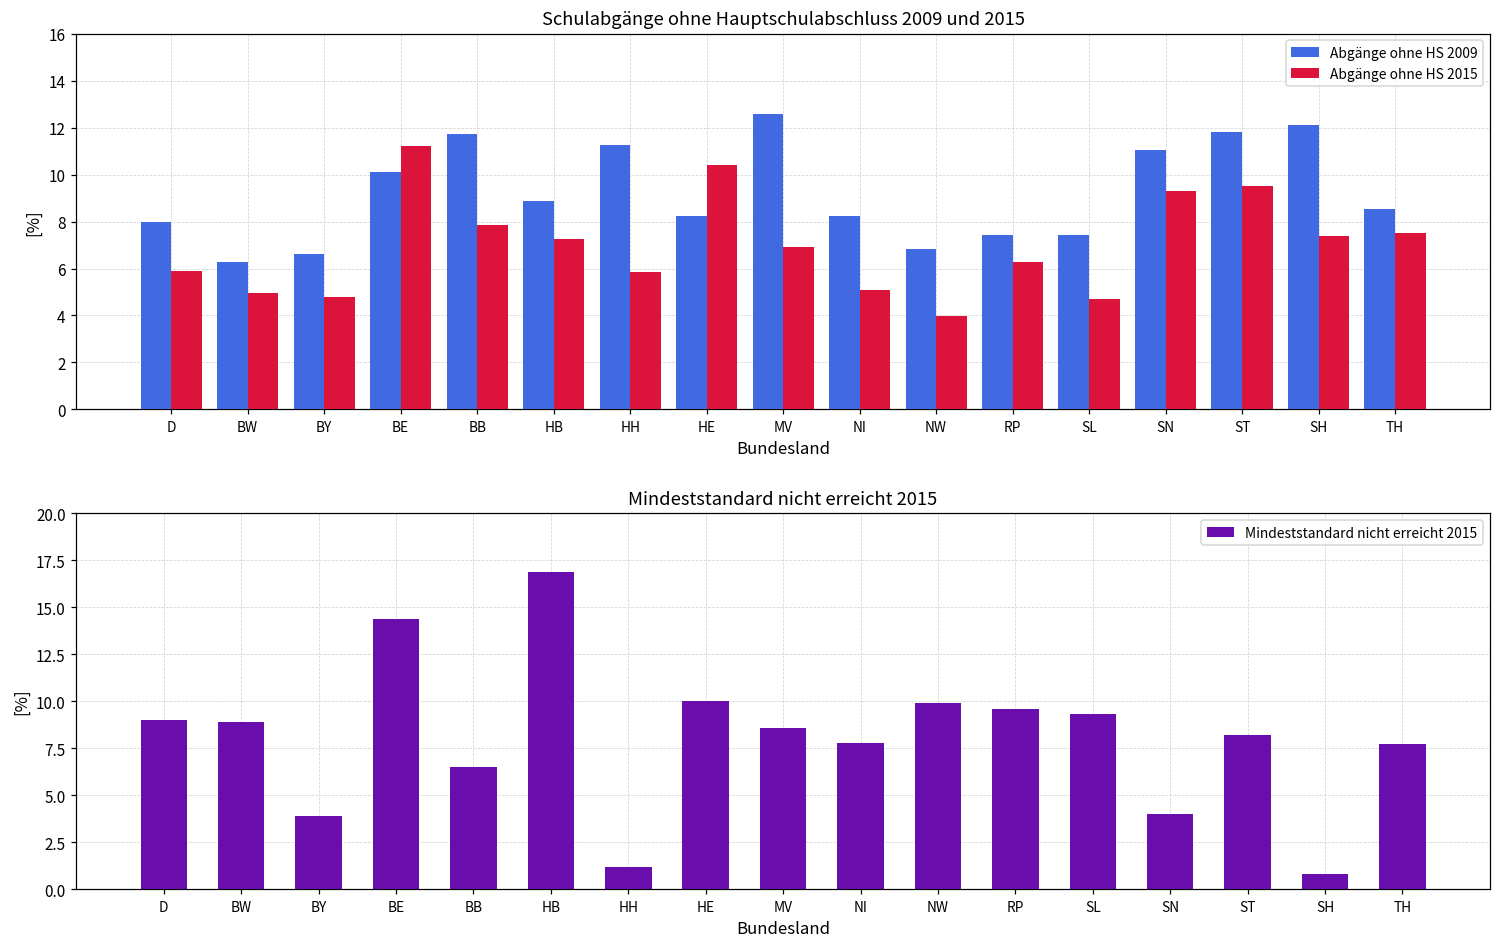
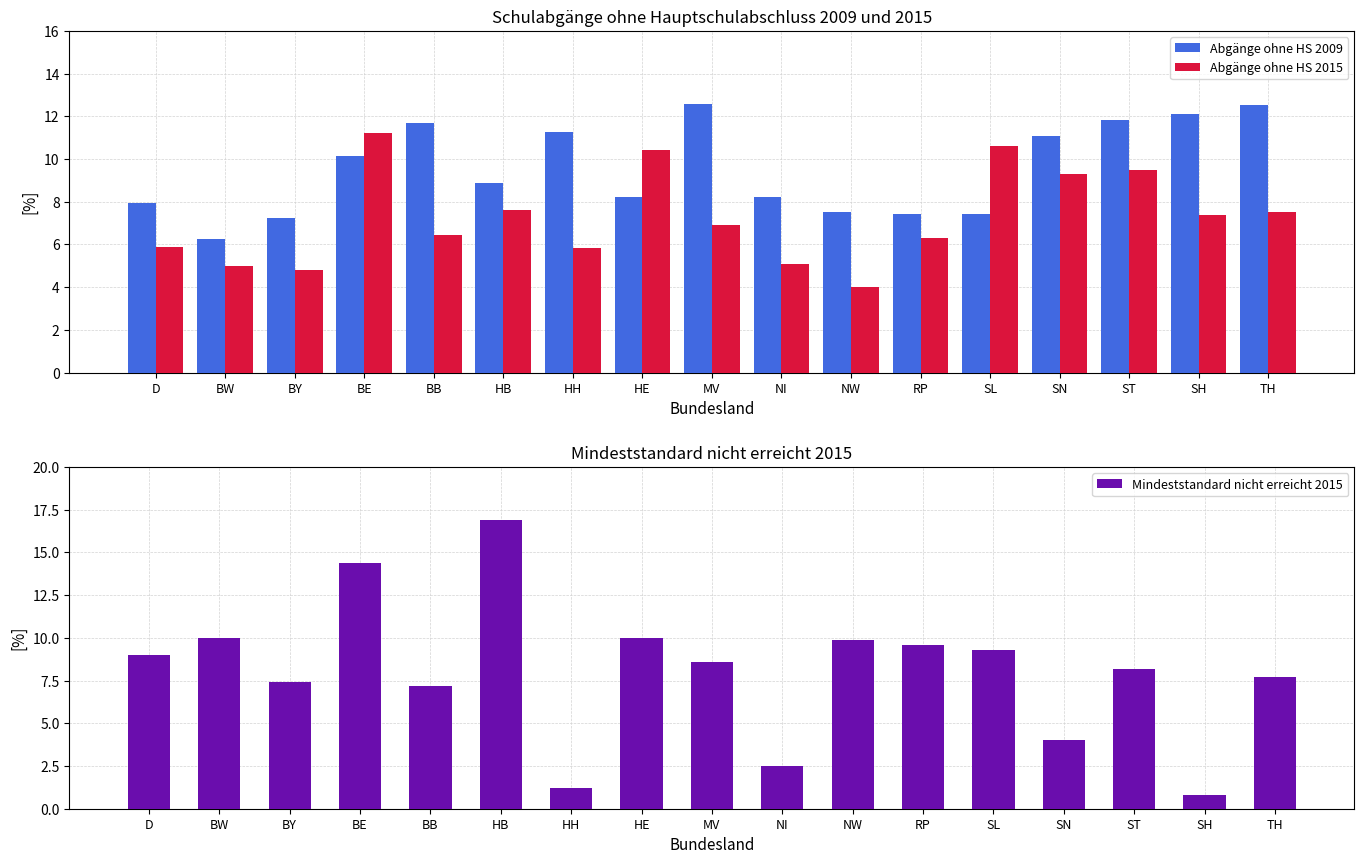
Schulabgänge ohne Hauptschulabschluss 2009 und 2015, Abgänge ohne HS 2009, BY: 6.6 -> 7.3
Schulabgänge ohne Hauptschulabschluss 2009 und 2015, Abgänge ohne HS 2015, BB: 7.9 -> 6.4
Schulabgänge ohne Hauptschulabschluss 2009 und 2015, Abgänge ohne HS 2015, HB: 7.2 -> 7.6
Schulabgänge ohne Hauptschulabschluss 2009 und 2015, Abgänge ohne HS 2009, NW: 6.8 -> 7.5
Schulabgänge ohne Hauptschulabschluss 2009 und 2015, Abgänge ohne HS 2015, SL: 4.7 -> 10.6
Schulabgänge ohne Hauptschulabschluss 2009 und 2015, Abgänge ohne HS 2009, TH: 8.5 -> 12.5
Mindeststandard nicht erreicht 2015, BW: 8.9 -> 10.0
Mindeststandard nicht erreicht 2015, BY: 3.9 -> 7.4
Mindeststandard nicht erreicht 2015, BB: 6.5 -> 7.2
Mindeststandard nicht erreicht 2015, NI: 7.8 -> 2.5
